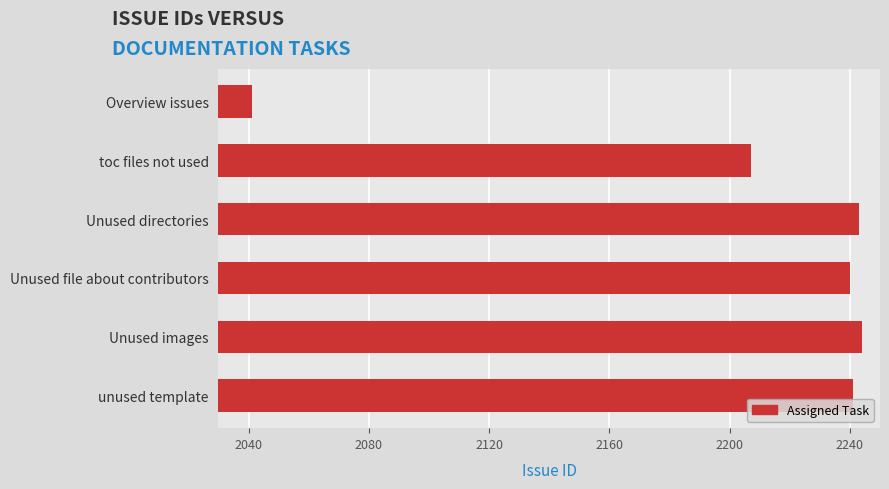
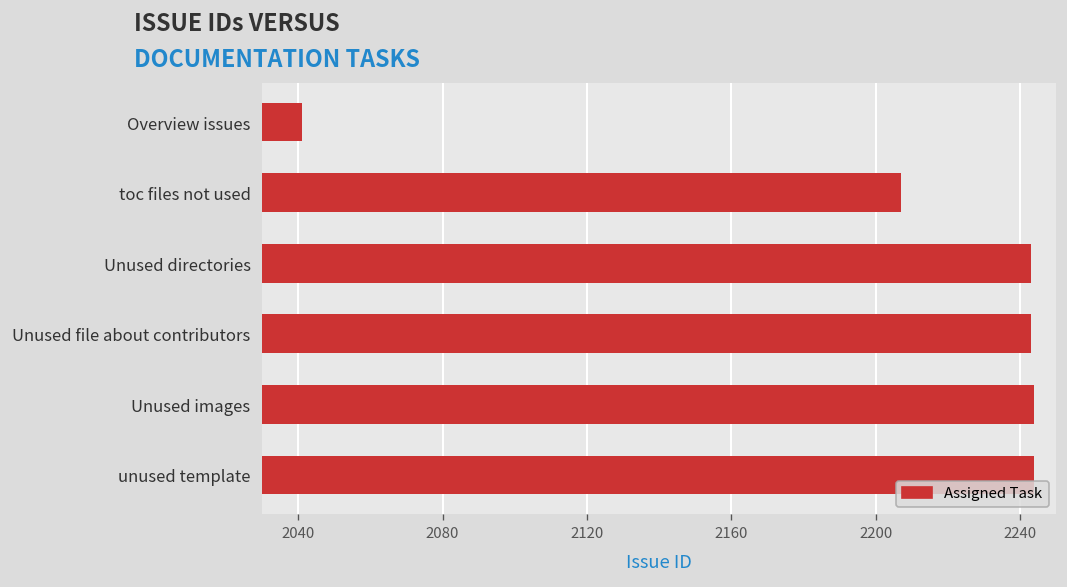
Unused file about contributors: 2240 -> 2243
unused template: 2241 -> 2244
